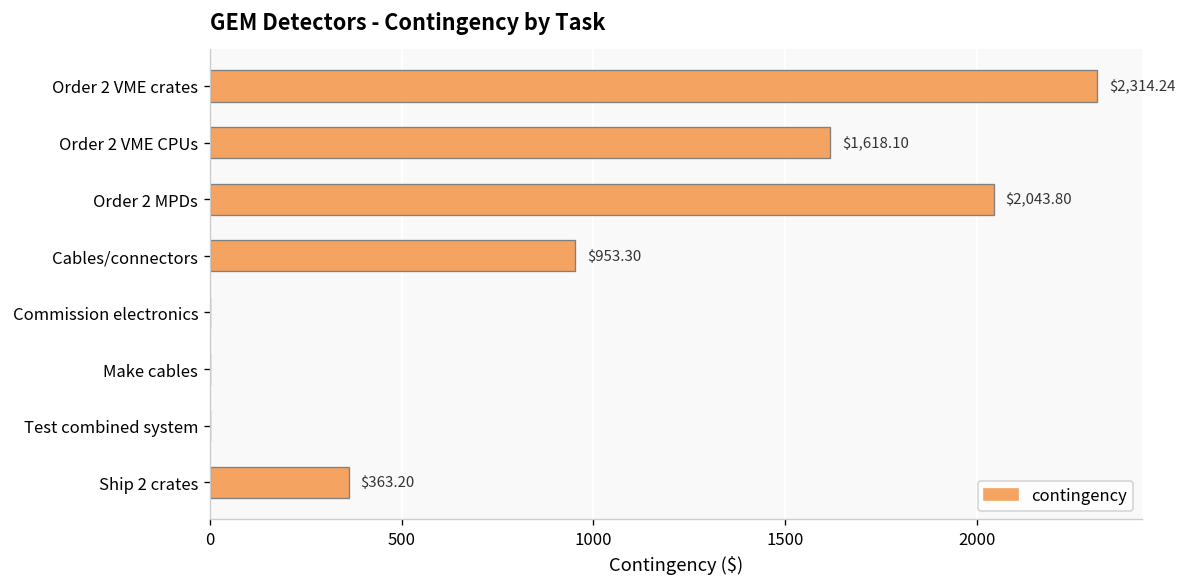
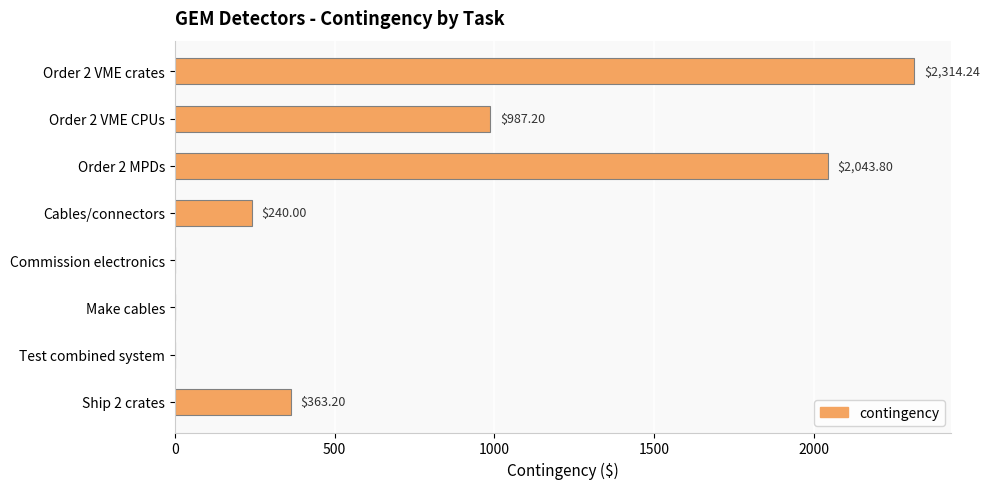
Order 2 VME CPUs: $1,618.10 -> $987.20
Cables/connectors: $953.30 -> $240.00
